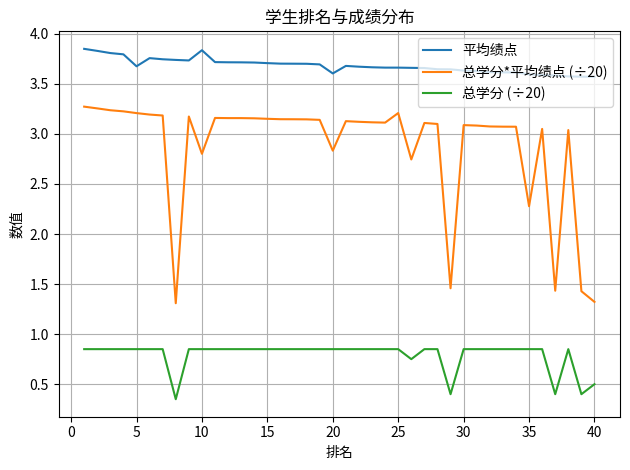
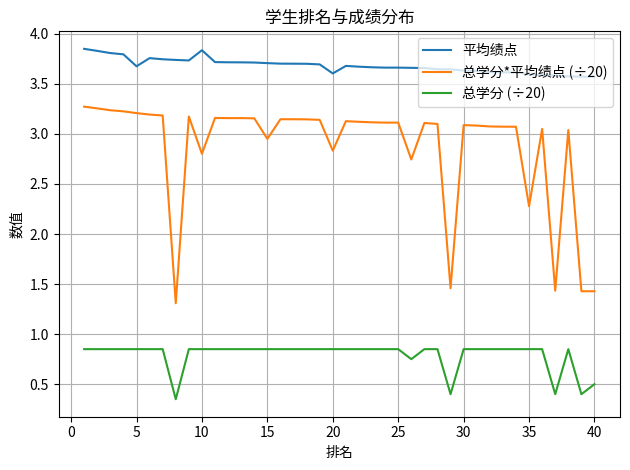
总学分*平均绩点 (÷20), 15: 3.15 -> 2.95
总学分*平均绩点 (÷20), 25: 3.21 -> 3.11
总学分*平均绩点 (÷20), 40: 1.32 -> 1.43
